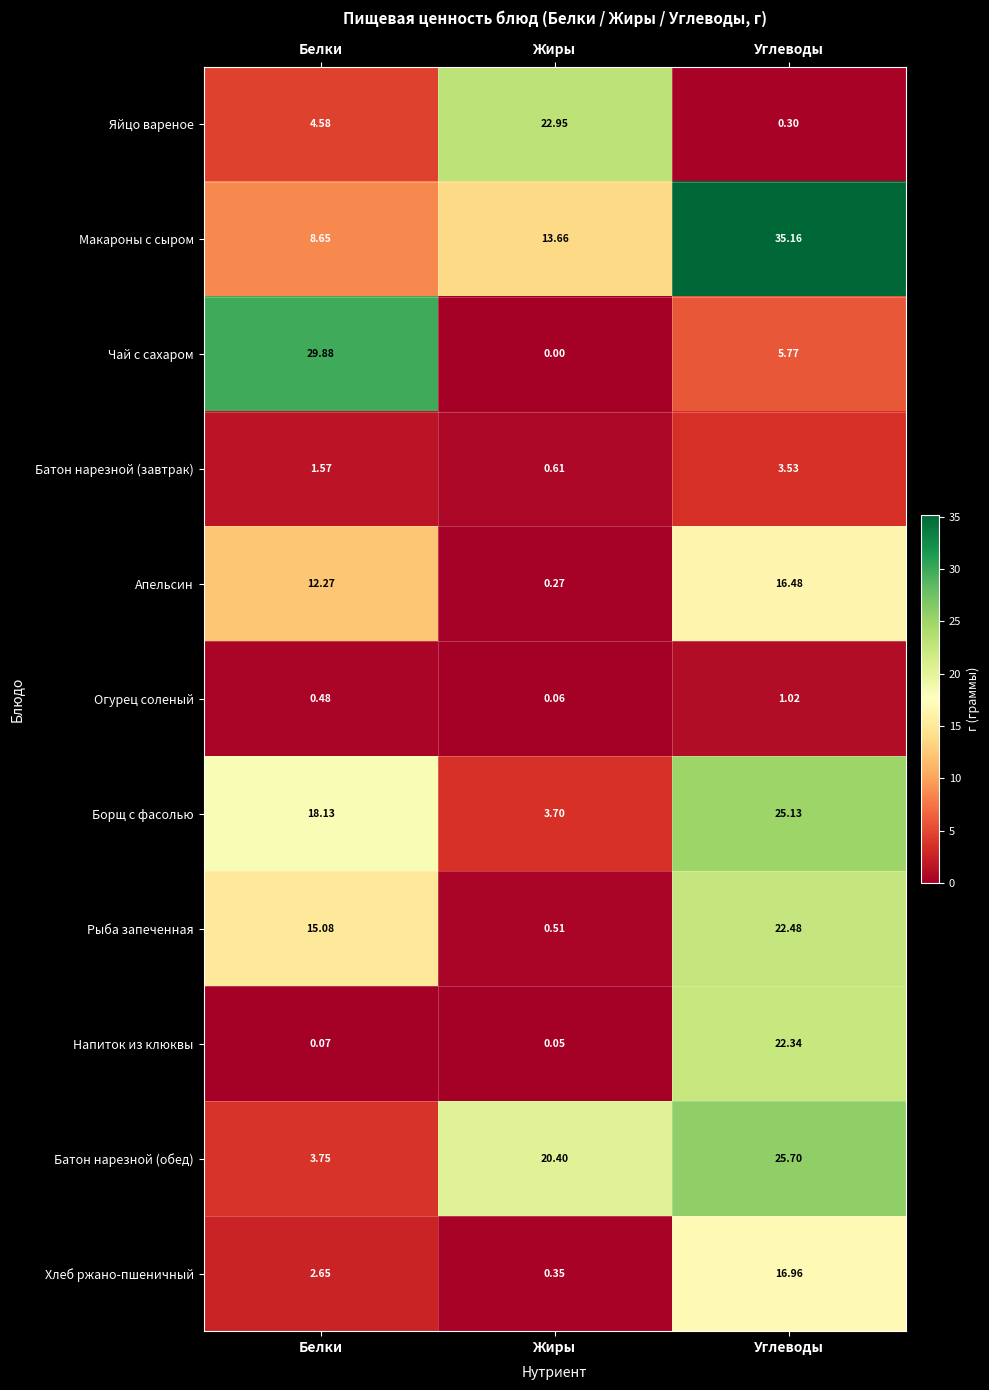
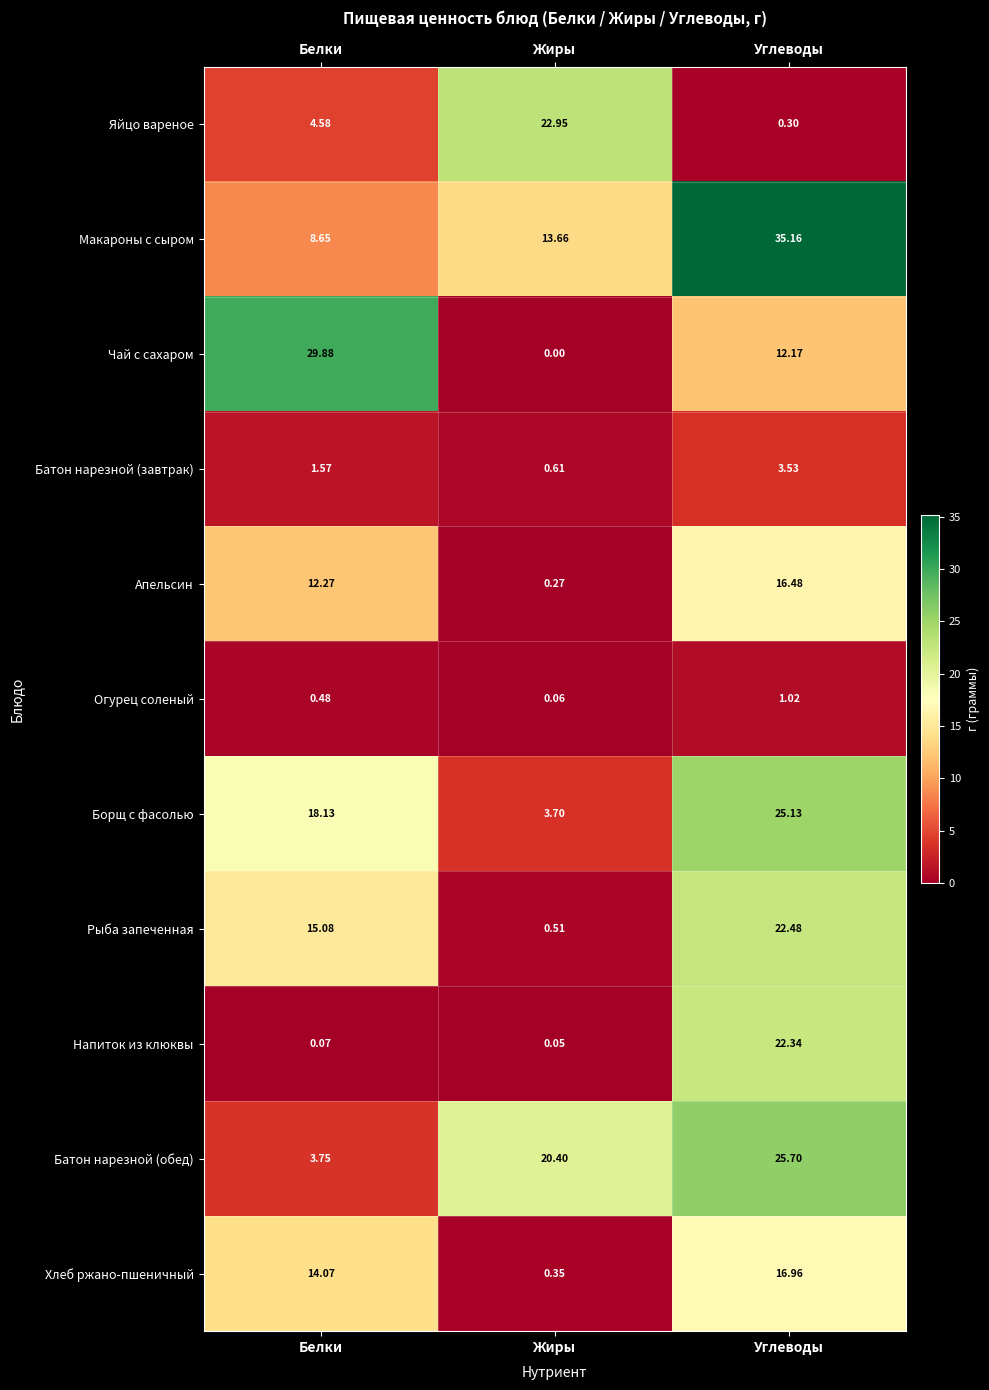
Чай с сахаром, Углеводы: 5.77 -> 12.17
Хлеб ржано-пшеничный, Белки: 2.65 -> 14.07
